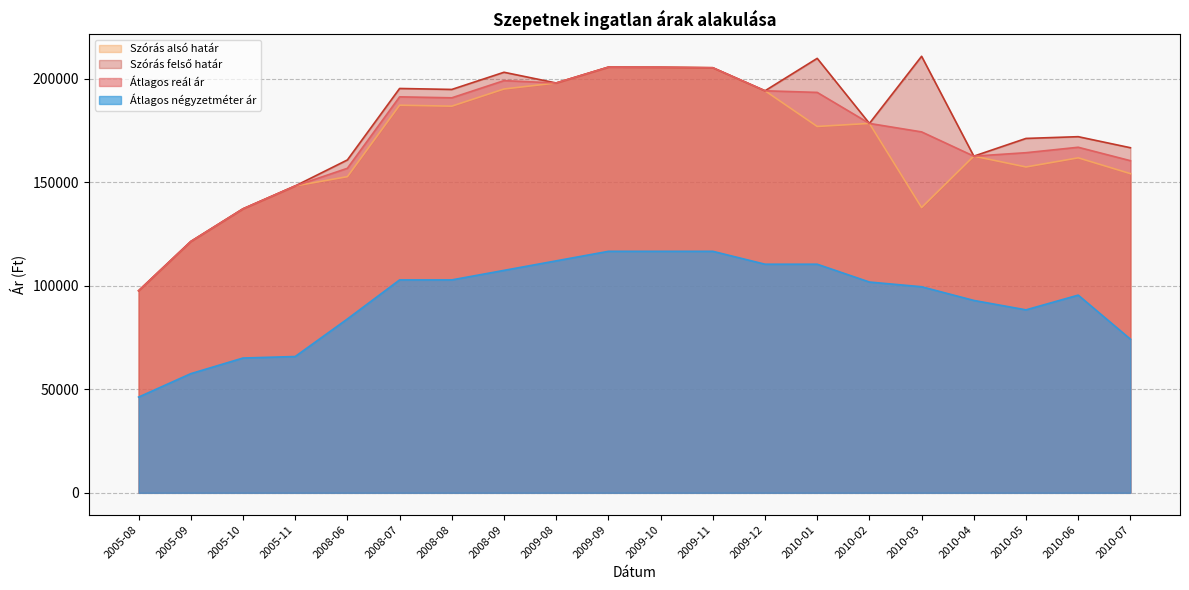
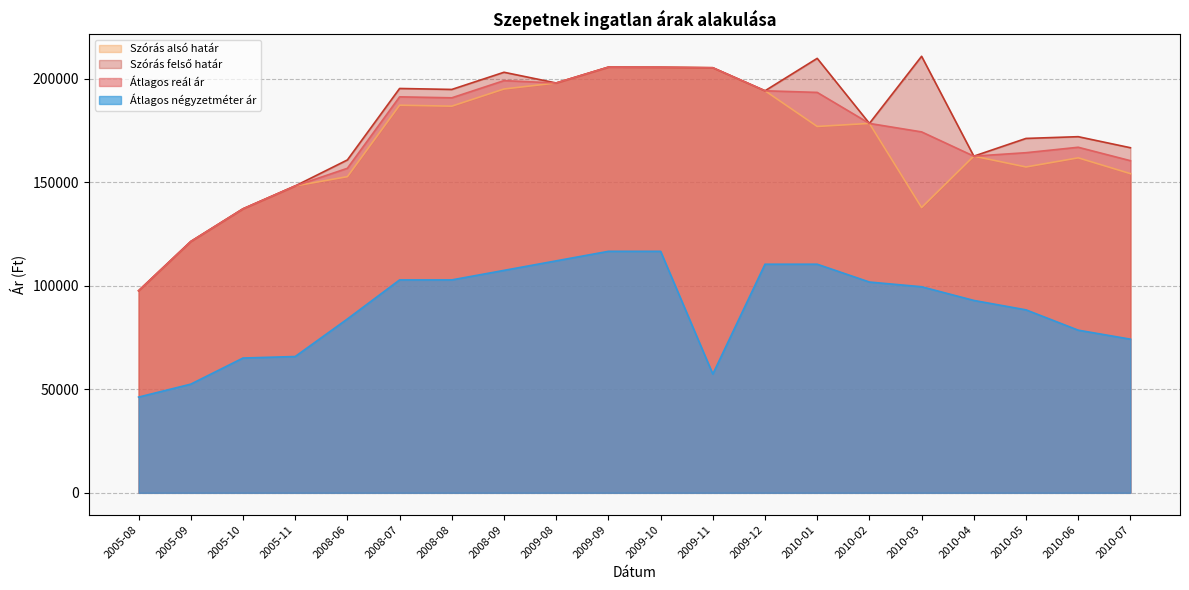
Átlagos négyzetméter ár, 2005-09: 58000 -> 53000
Átlagos négyzetméter ár, 2009-11: 117000 -> 57000
Átlagos négyzetméter ár, 2010-06: 96000 -> 79000
